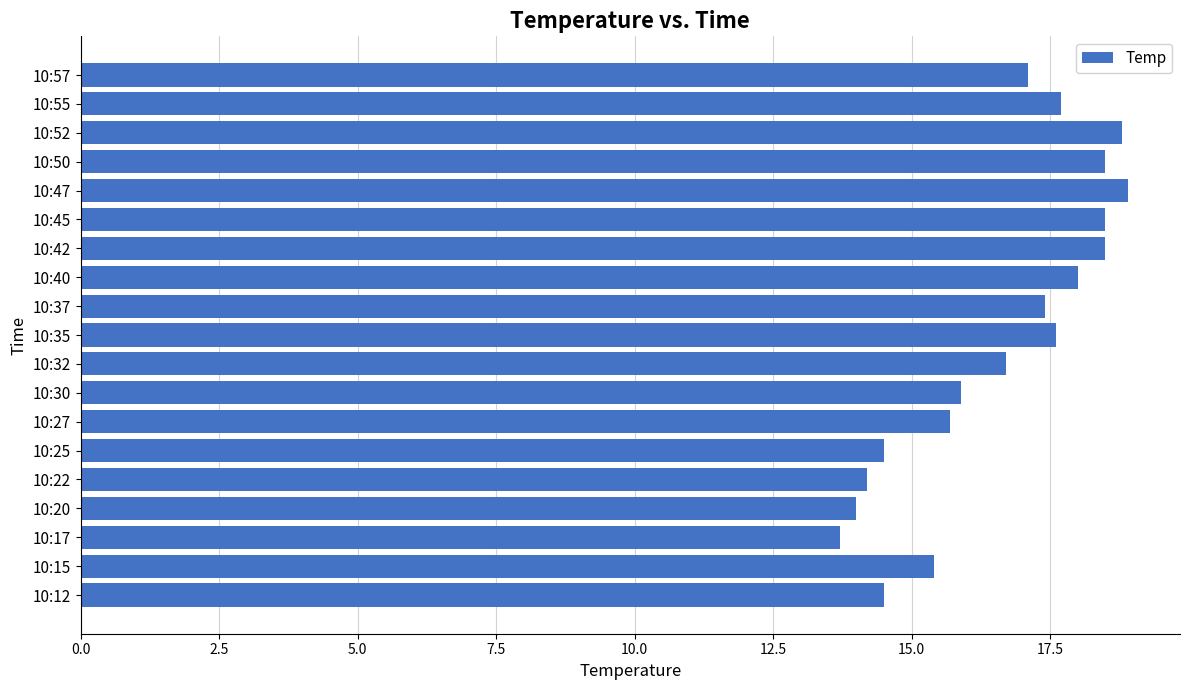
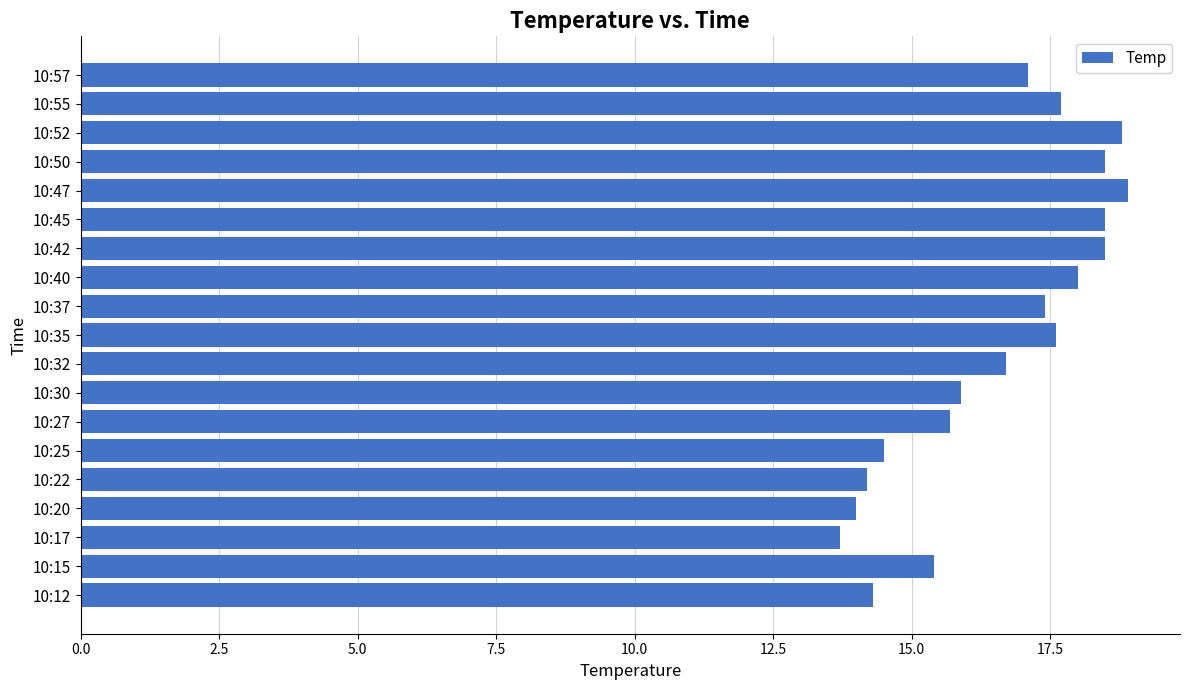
10:12: 14.5 -> 14.3
